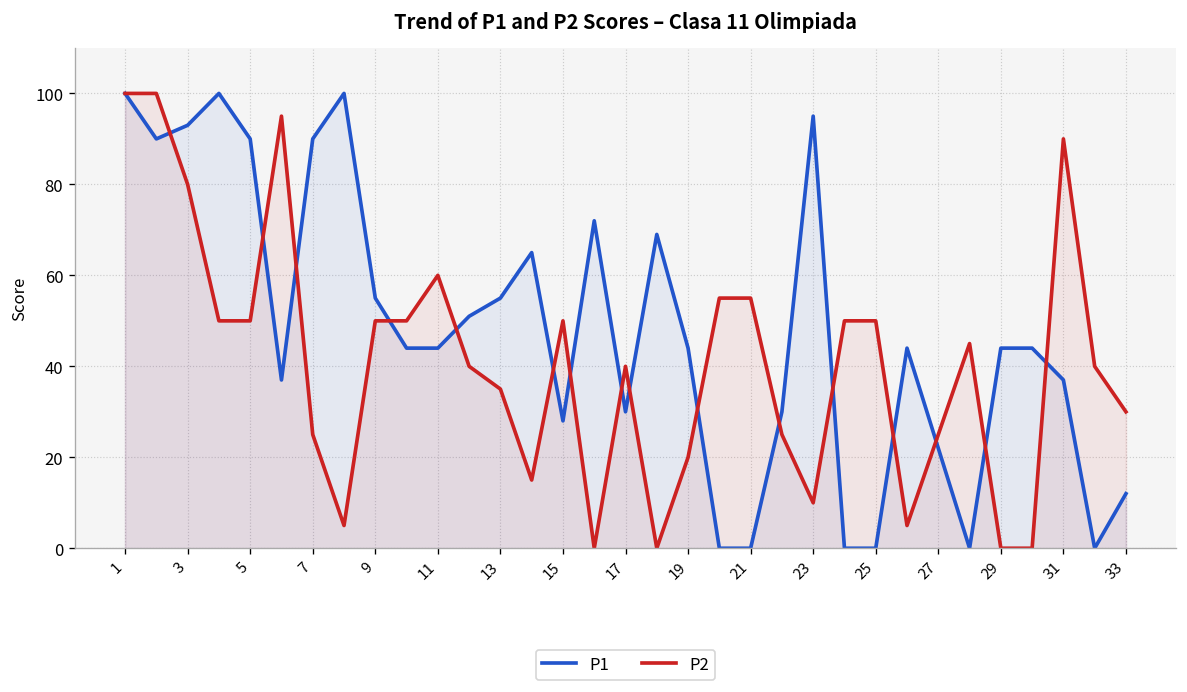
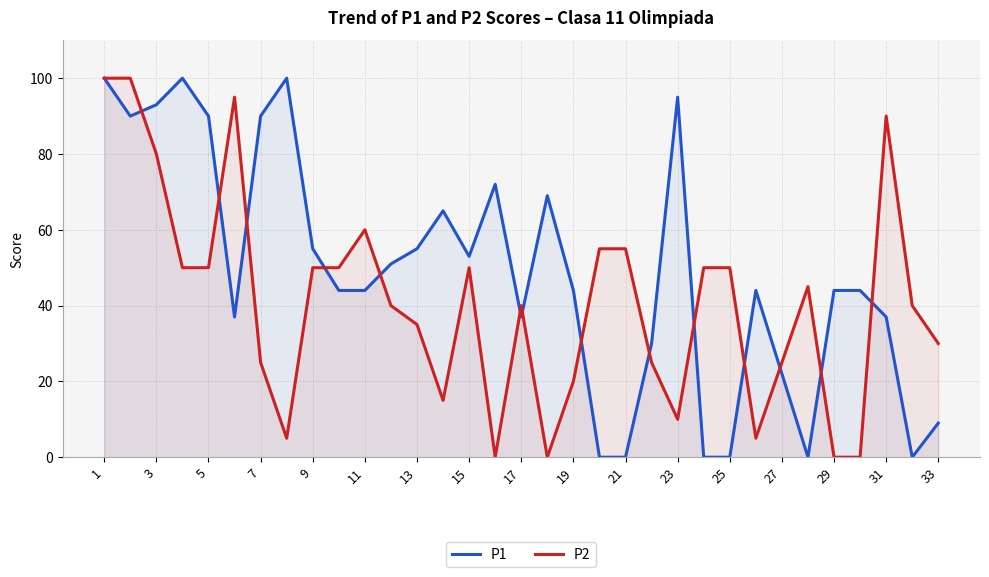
P1, 15: 28 -> 53
P1, 17: 30 -> 37
P1, 33: 12 -> 9
